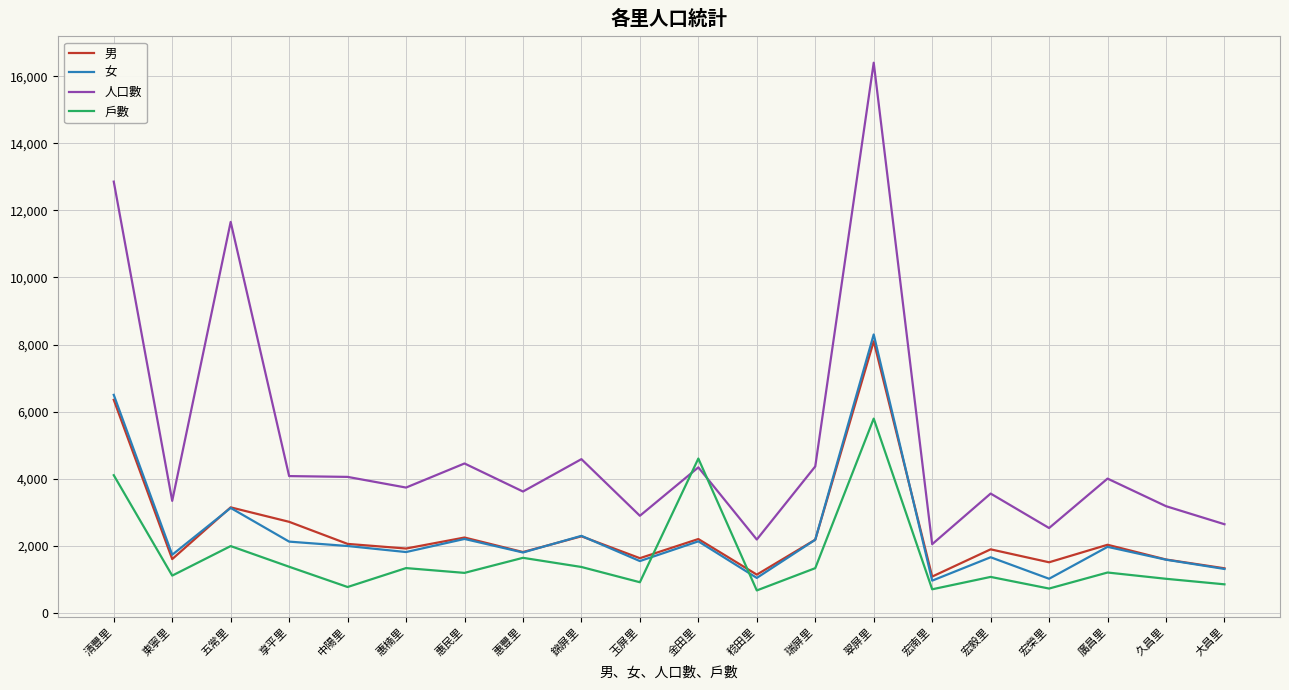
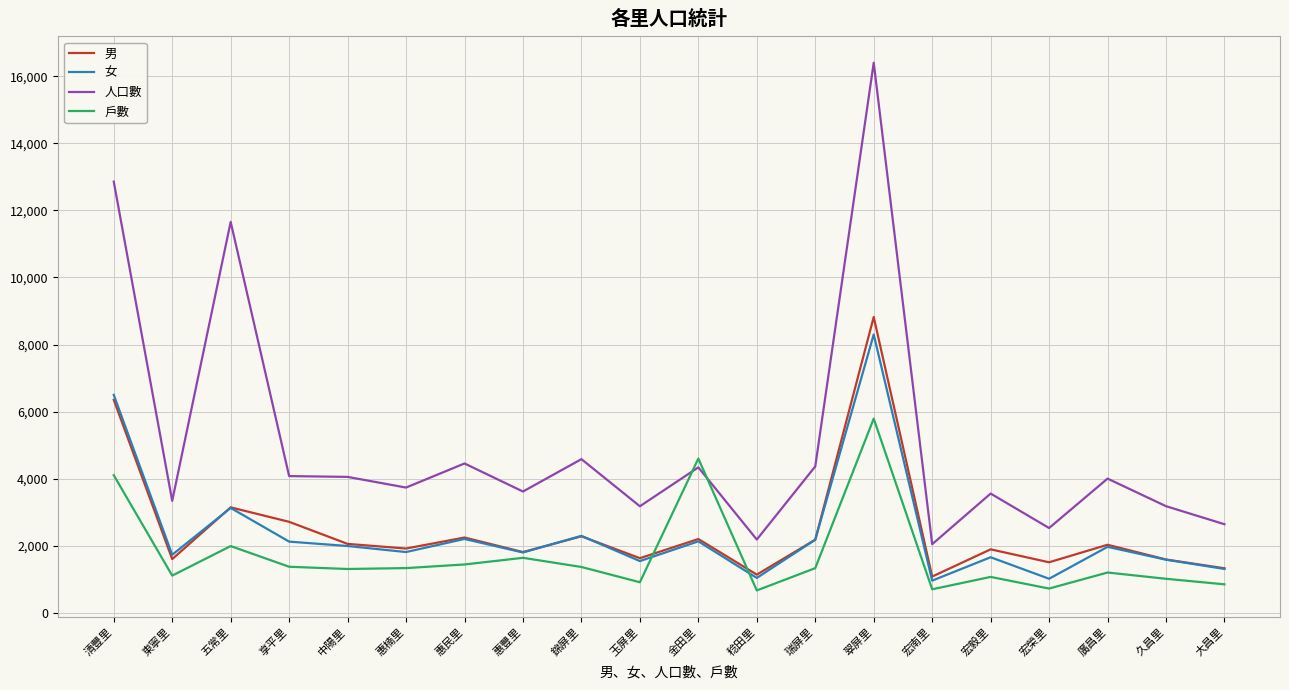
戶數, 中陽里: 800 -> 1,300
戶數, 惠民里: 1,200 -> 1,400
人口數, 玉屏里: 2,900 -> 3,200
男, 翠屏里: 8,100 -> 8,800
